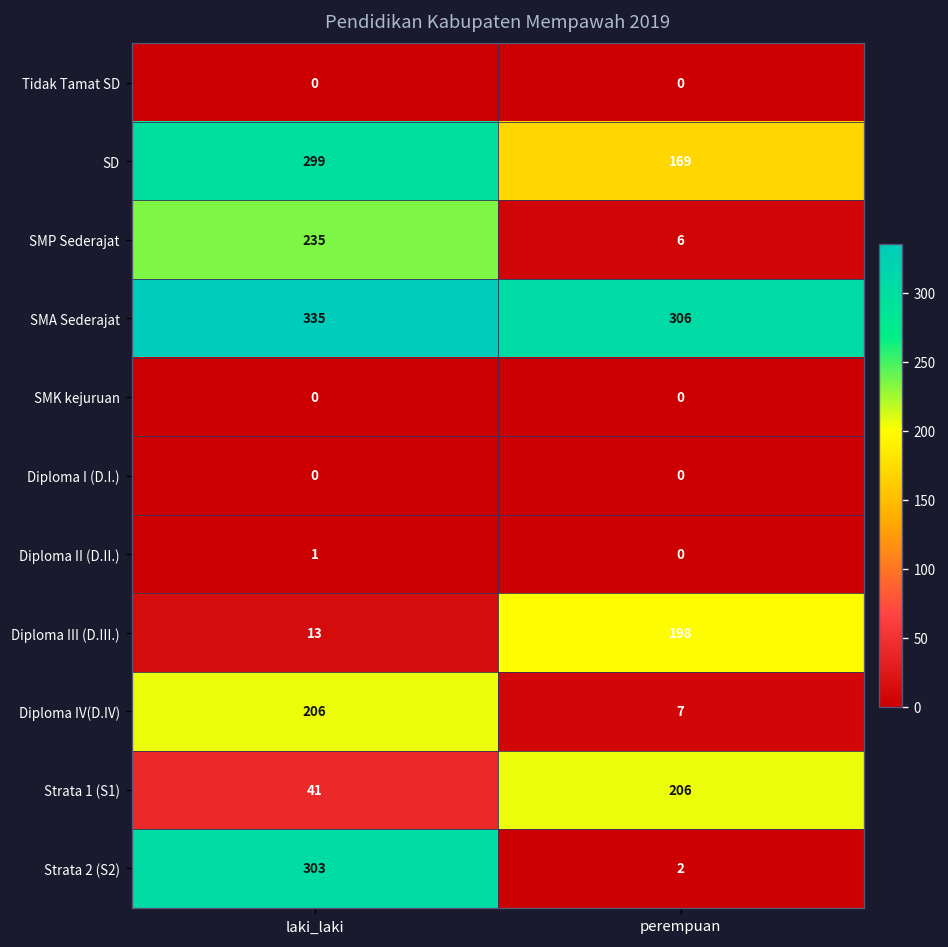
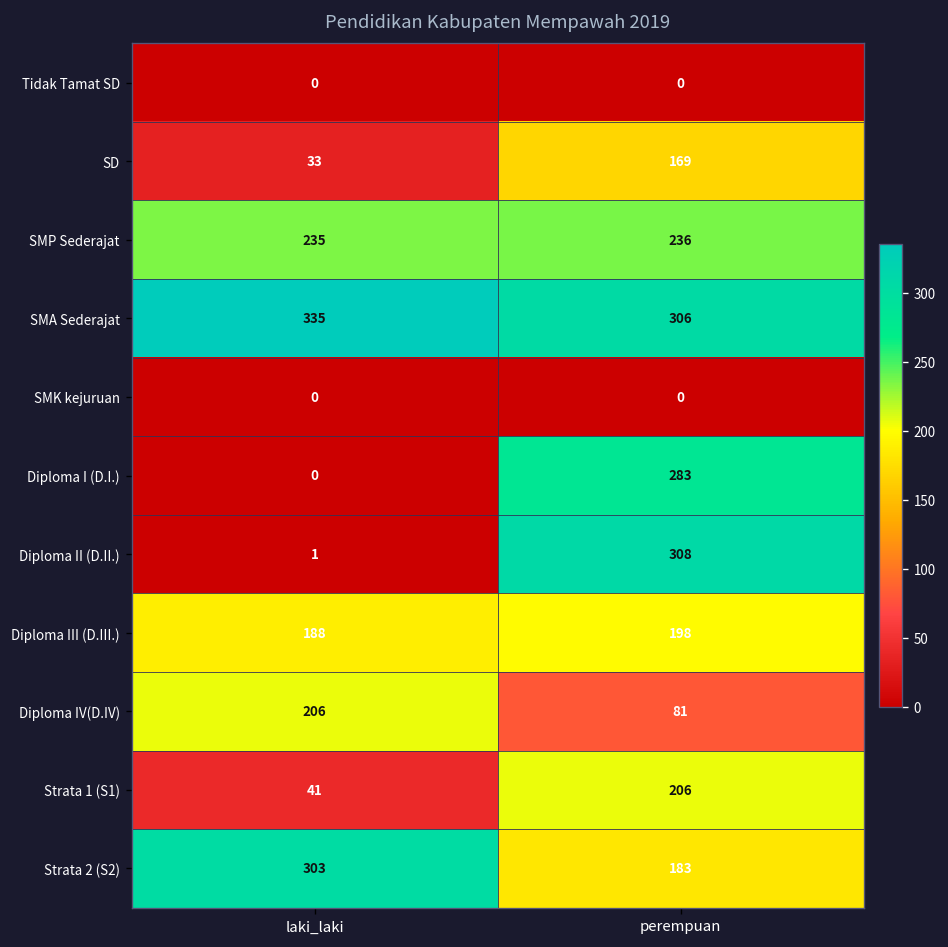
SD, laki_laki: 299 -> 33
SMP Sederajat, perempuan: 6 -> 236
Diploma I (D.I.), perempuan: 0 -> 283
Diploma II (D.II.), perempuan: 0 -> 308
Diploma III (D.III.), laki_laki: 13 -> 188
Diploma IV(D.IV), perempuan: 7 -> 81
Strata 2 (S2), perempuan: 2 -> 183
